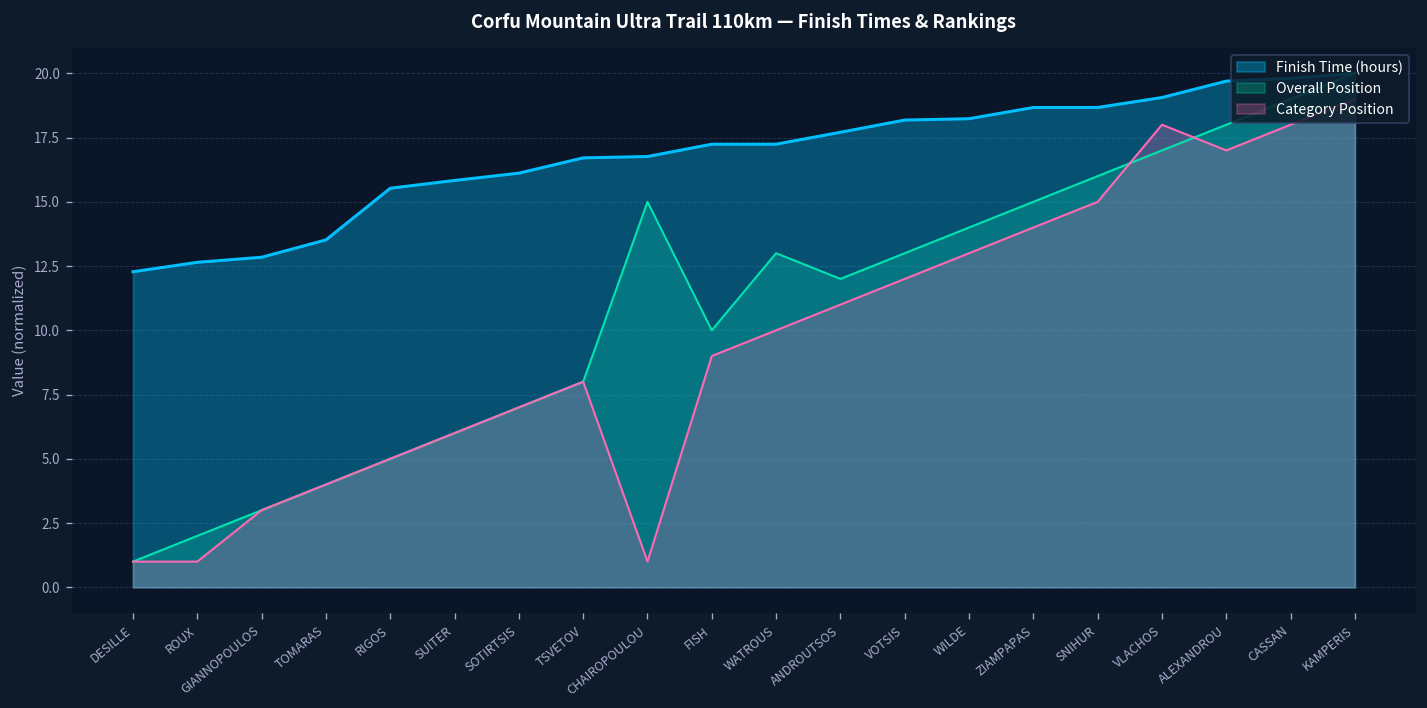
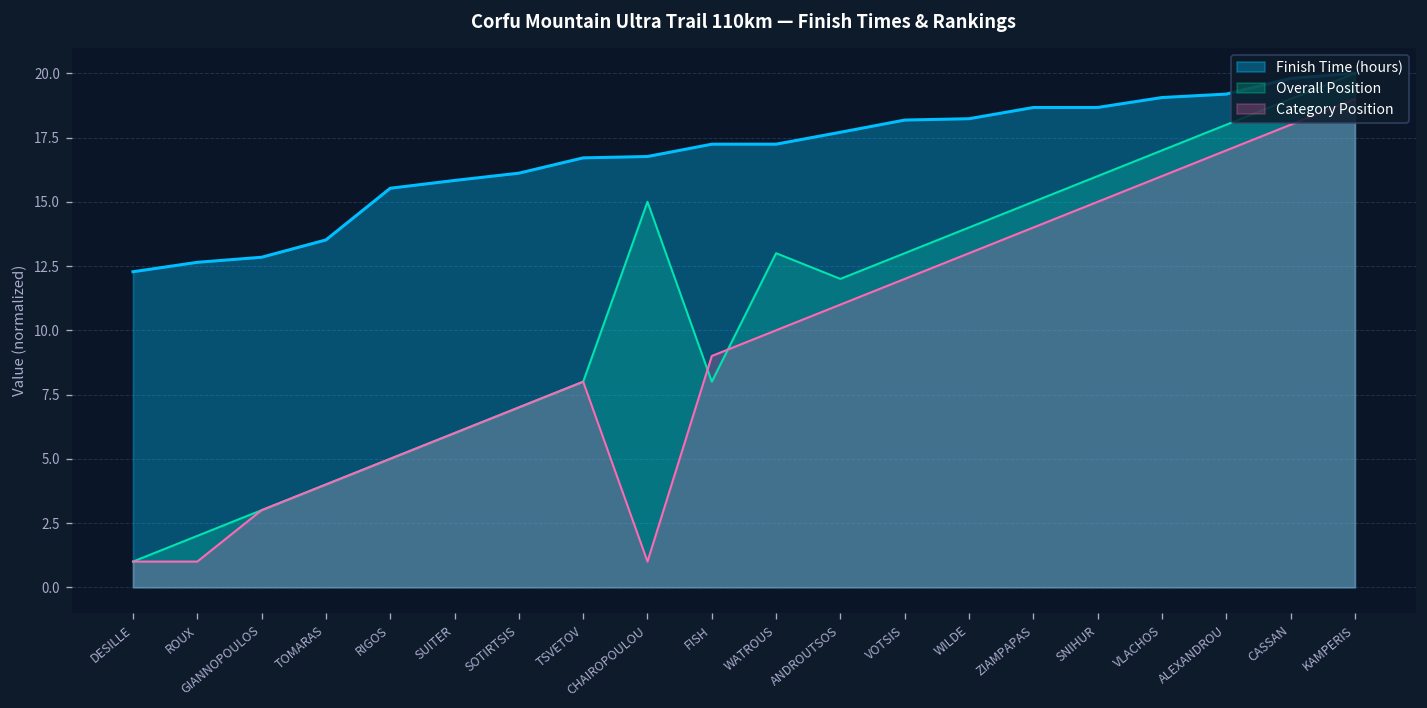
Overall Position, FISH: 10 -> 8
Category Position, VLACHOS: 18 -> 16
Finish Time (hours), ALEXANDROU: 19.7 -> 19.2
